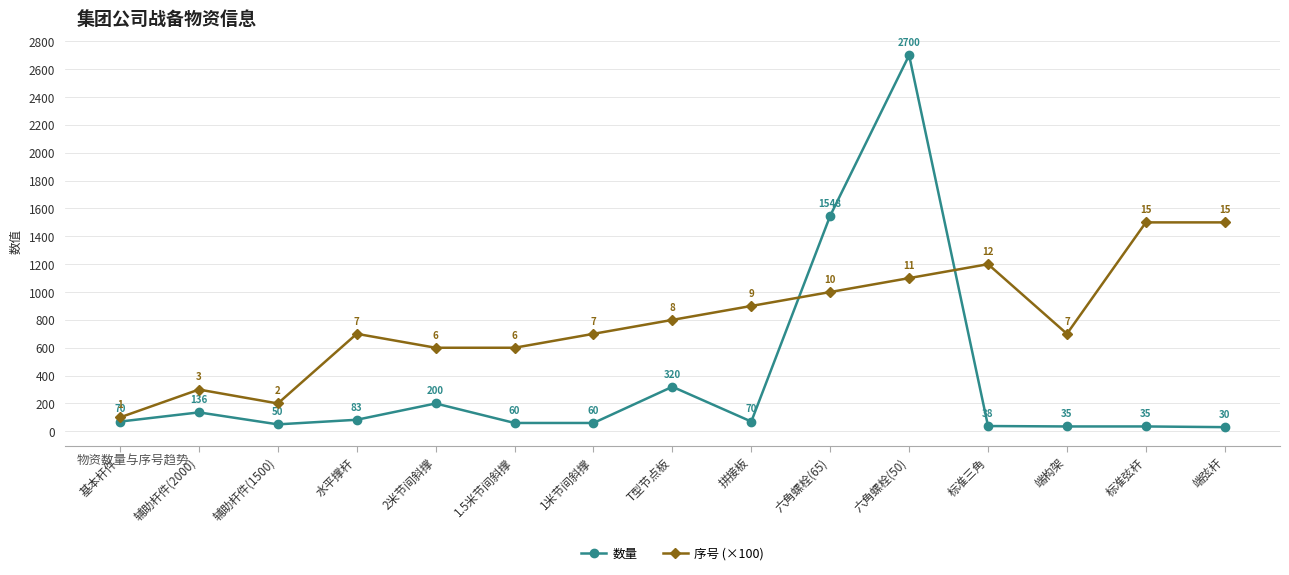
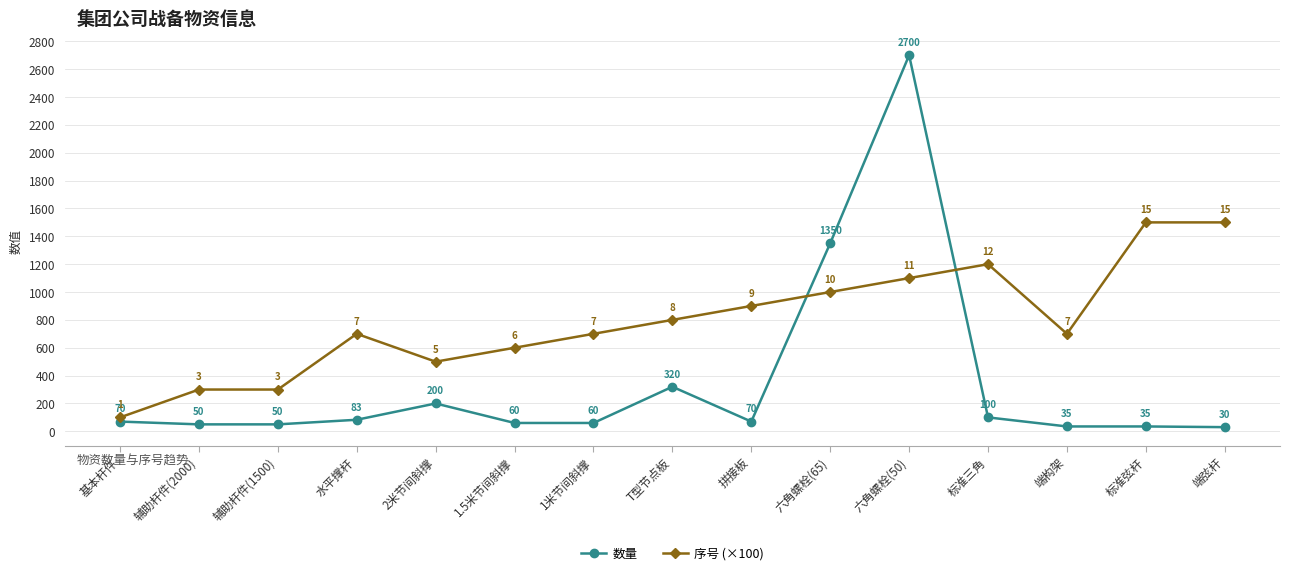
数量, 辅助杆件(2000): 136 -> 50
序号 (×100), 辅助杆件(1500): 2 -> 3
序号 (×100), 2米节间斜撑: 6 -> 5
数量, 六角螺栓(65): 1548 -> 1350
数量, 标准三角: 38 -> 100
